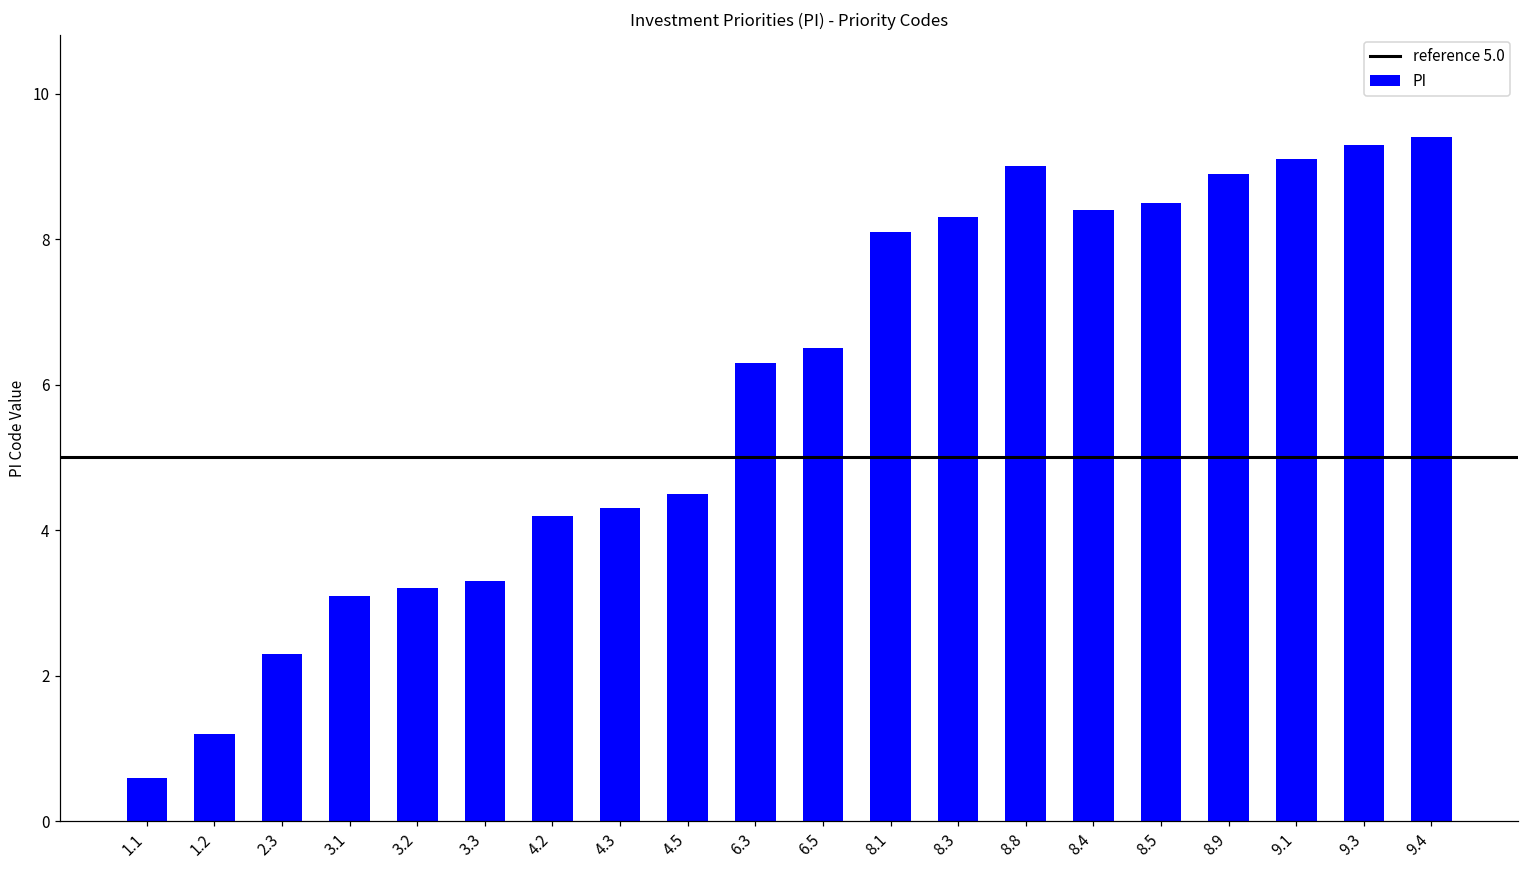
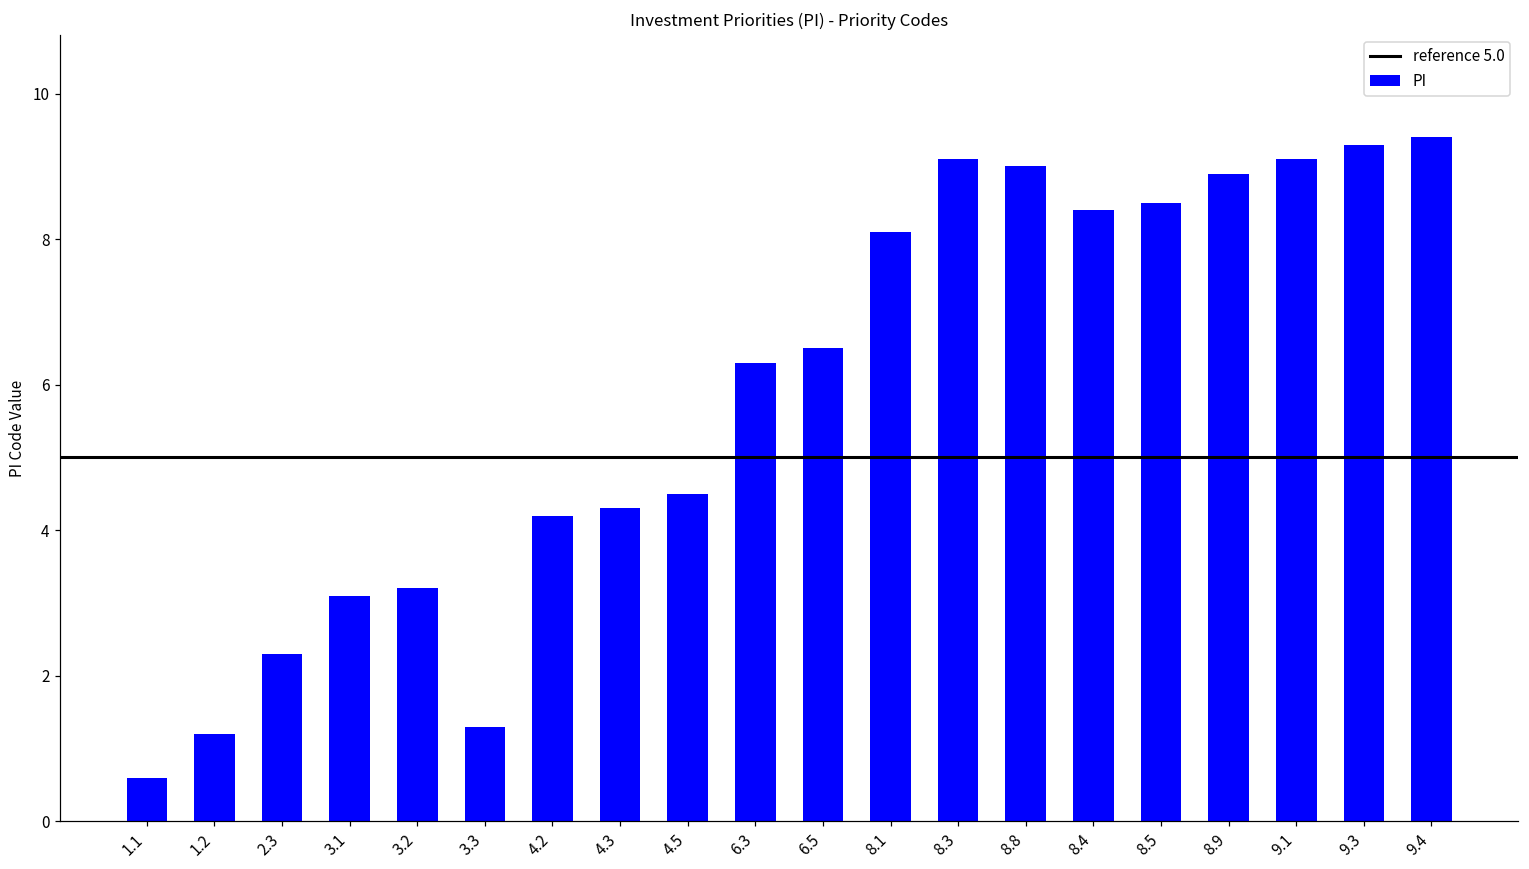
3.3: 3.3 -> 1.3
8.3: 8.3 -> 9.1
